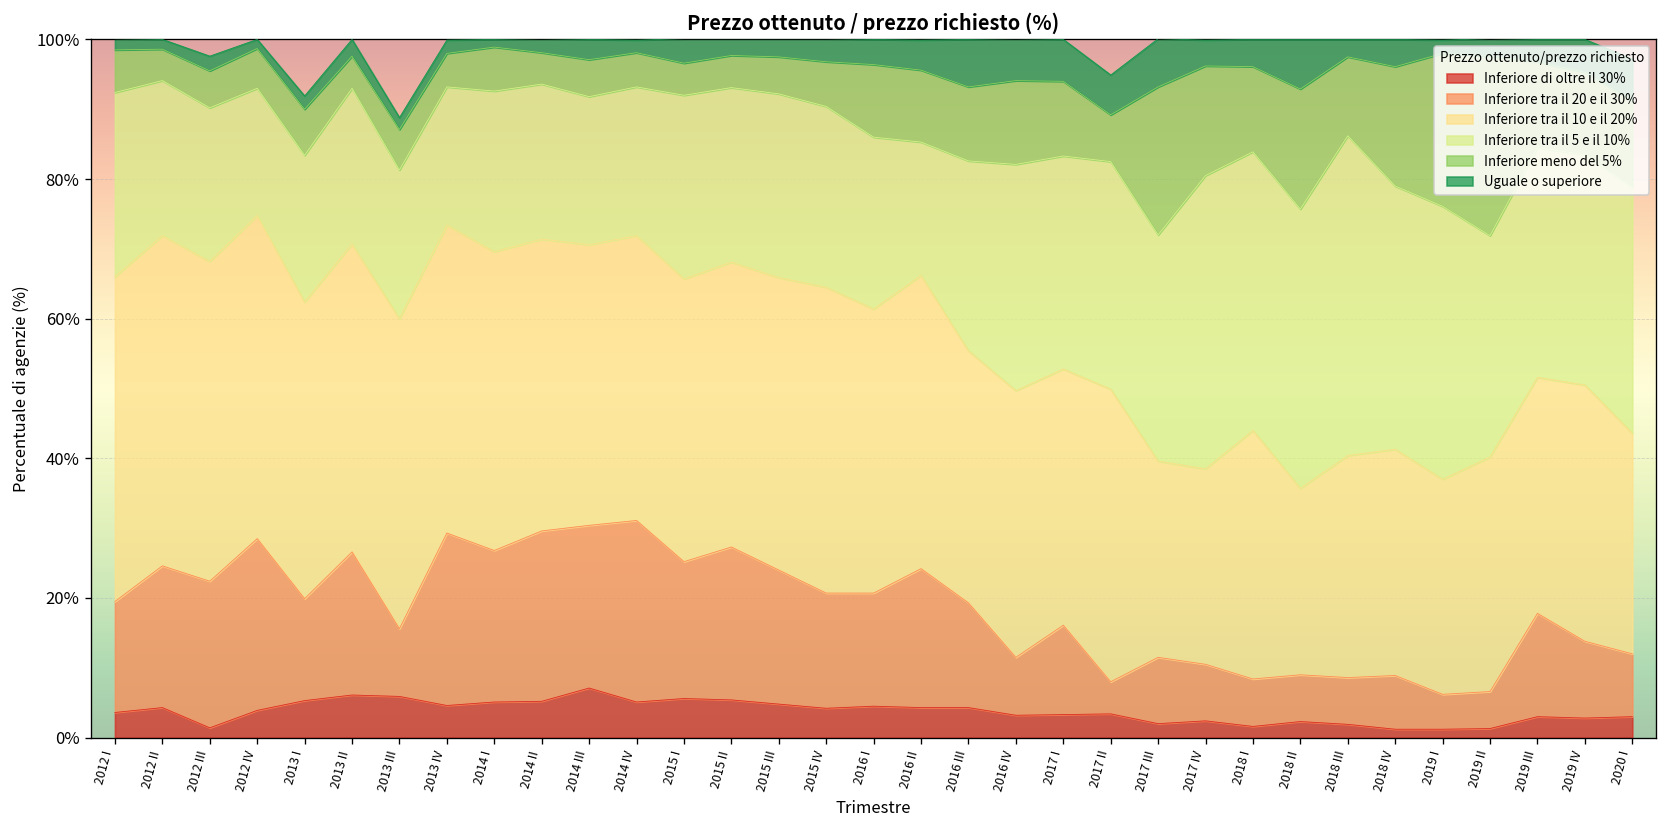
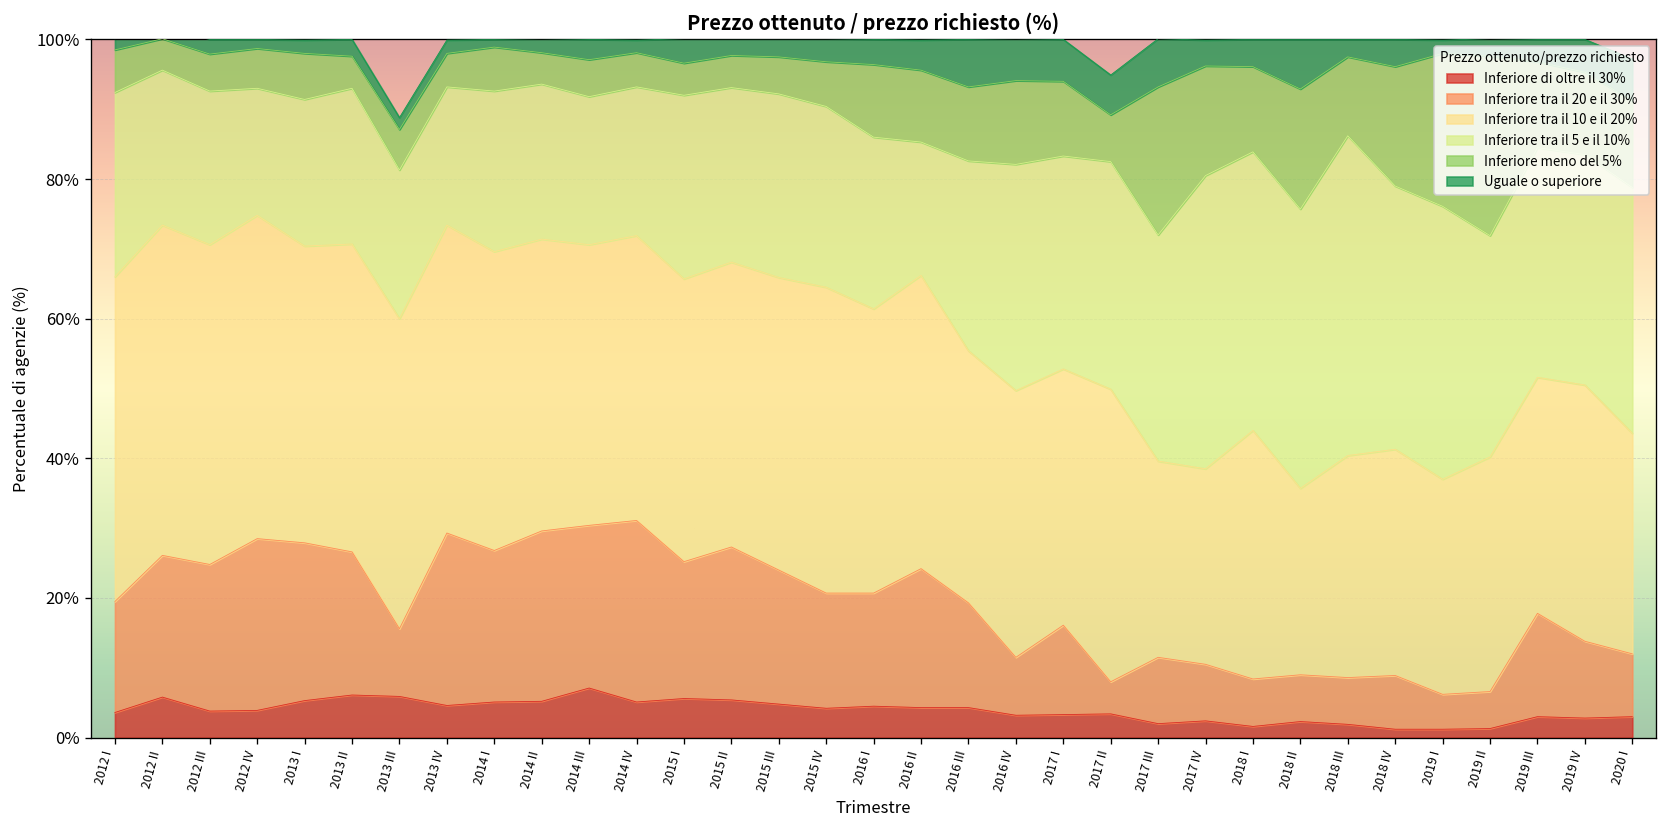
Inferiore di oltre il 30%, 2012 II: 4% -> 6%
Inferiore di oltre il 30%, 2012 III: 1% -> 4%
Inferiore tra il 20 e il 30%, 2013 I: 15% -> 23%
